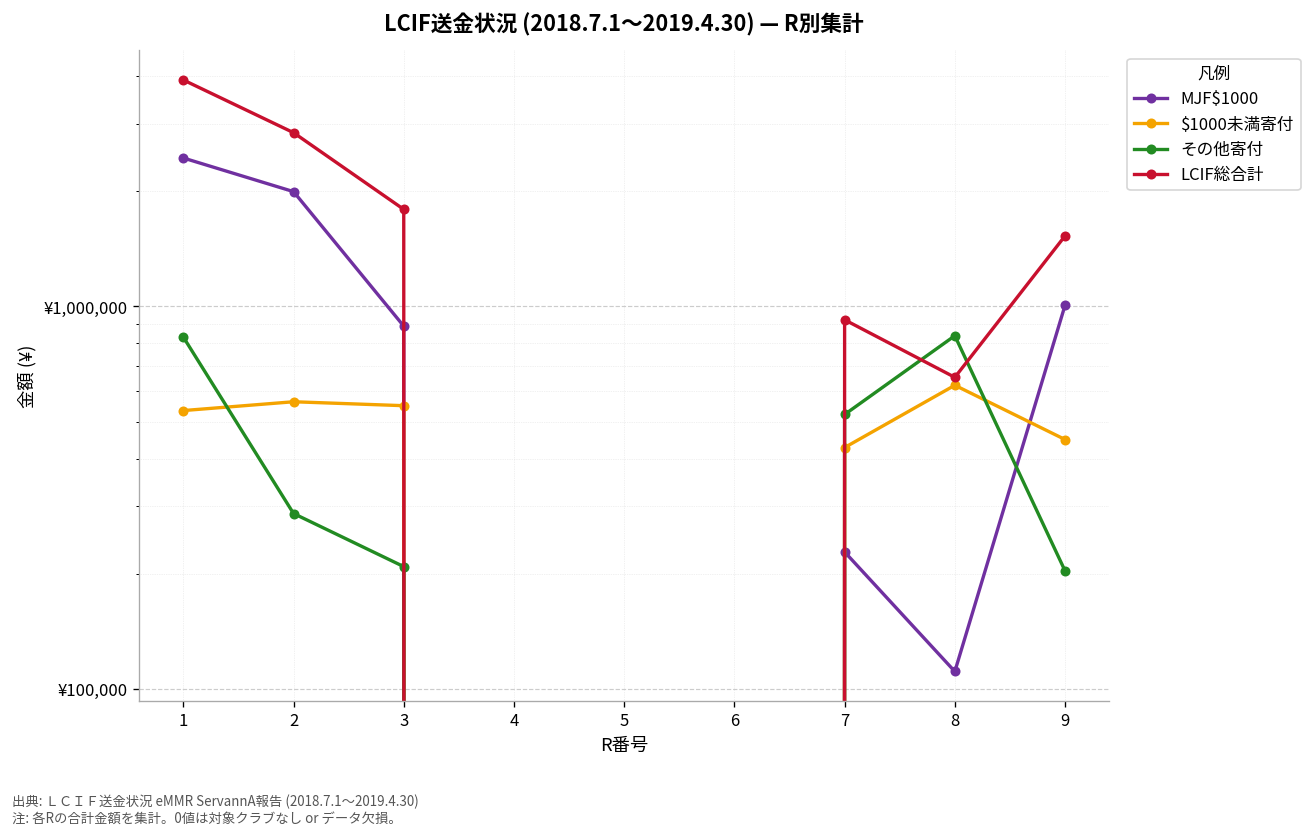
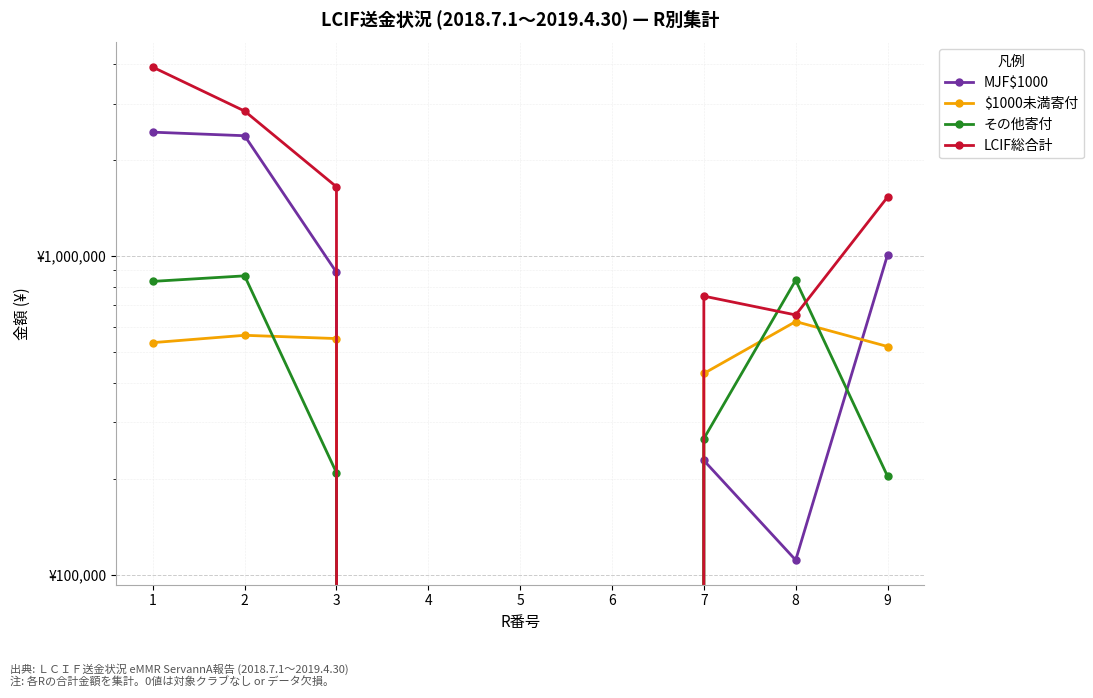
MJF$1000, 2: ¥2,000,000 -> ¥2,400,000
その他寄付, 2: ¥290,000 -> ¥870,000
LCIF総合計, 3: ¥1,800,000 -> ¥1,600,000
その他寄付, 7: ¥520,000 -> ¥270,000
LCIF総合計, 7: ¥920,000 -> ¥750,000
$1000未満寄付, 9: ¥450,000 -> ¥520,000
